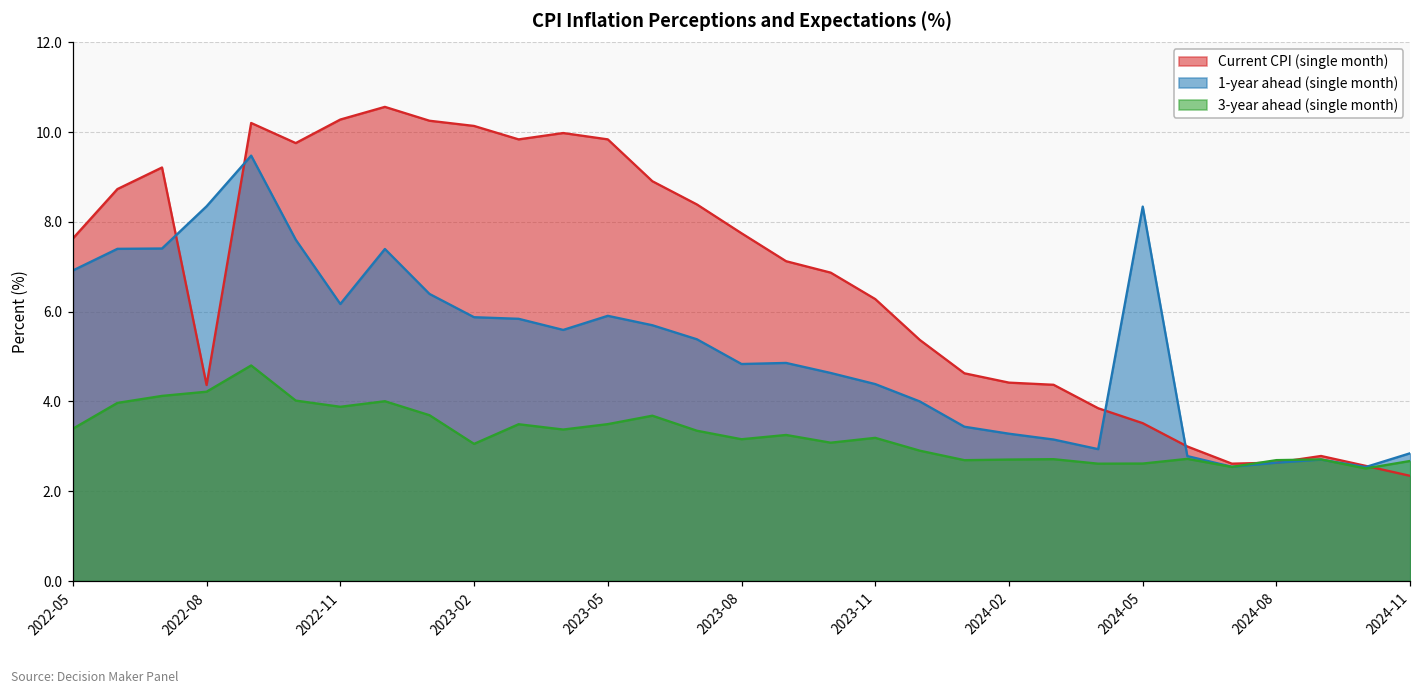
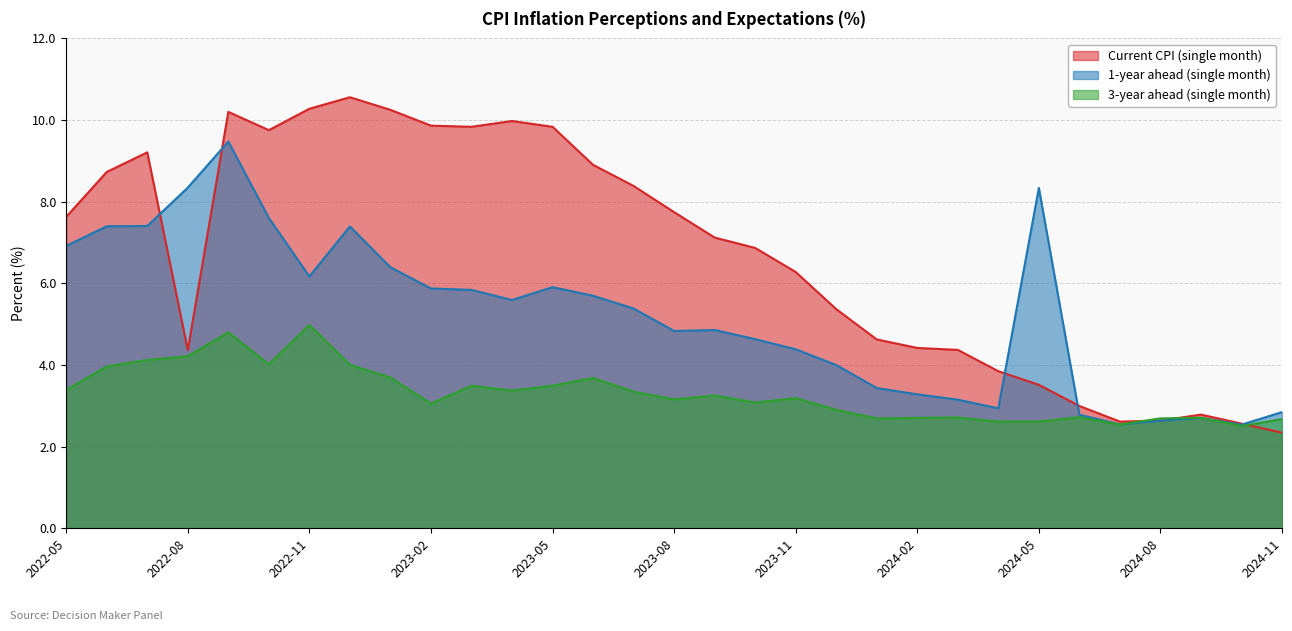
3-year ahead (single month), 2022-11: 3.9 -> 5.0
Current CPI (single month), 2023-02: 10.1 -> 9.9
